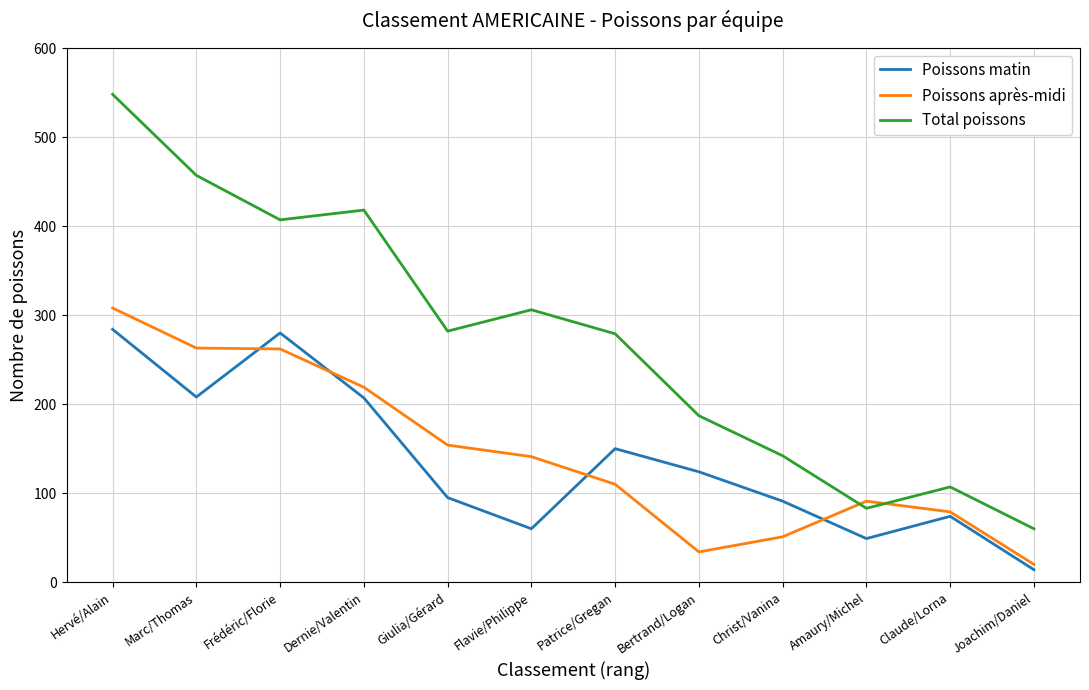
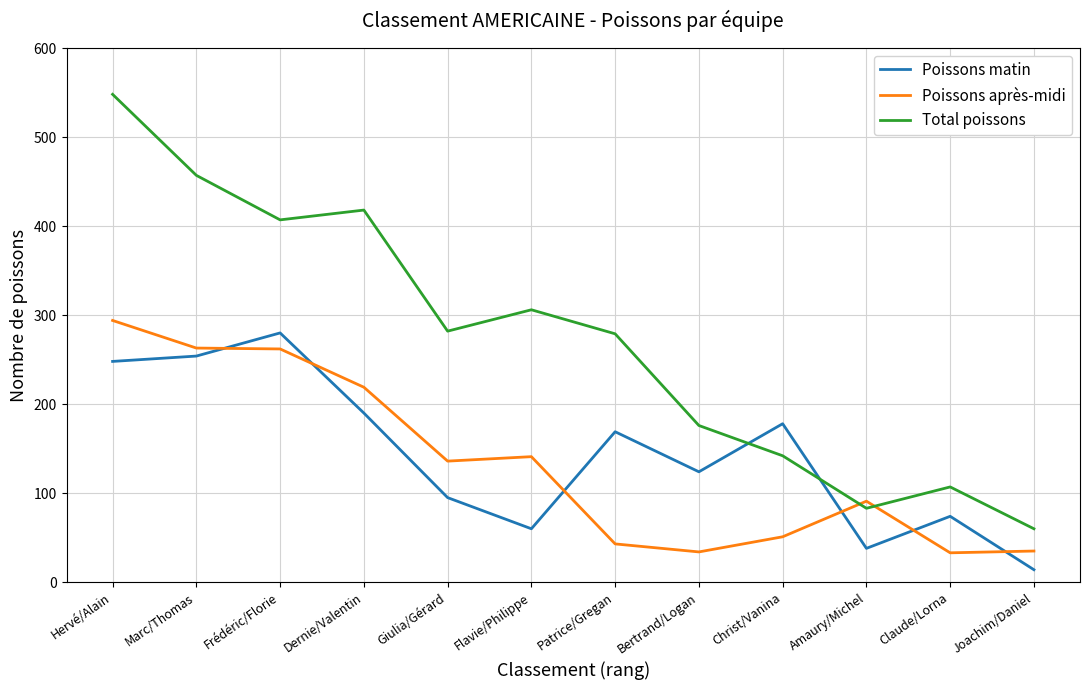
Poissons matin, Hervé/Alain: 280 -> 250
Poissons après-midi, Hervé/Alain: 310 -> 290
Poissons matin, Marc/Thomas: 210 -> 250
Poissons matin, Dernie/Valentin: 210 -> 190
Poissons après-midi, Giulia/Gérard: 150 -> 140
Poissons matin, Patrice/Gregan: 150 -> 170
Poissons après-midi, Patrice/Gregan: 110 -> 40
Total poissons, Bertrand/Logan: 190 -> 180
Poissons matin, Christ/Vanina: 90 -> 180
Poissons matin, Amaury/Michel: 50 -> 40
Poissons après-midi, Claude/Lorna: 80 -> 30
Poissons après-midi, Joachim/Daniel: 20 -> 40
